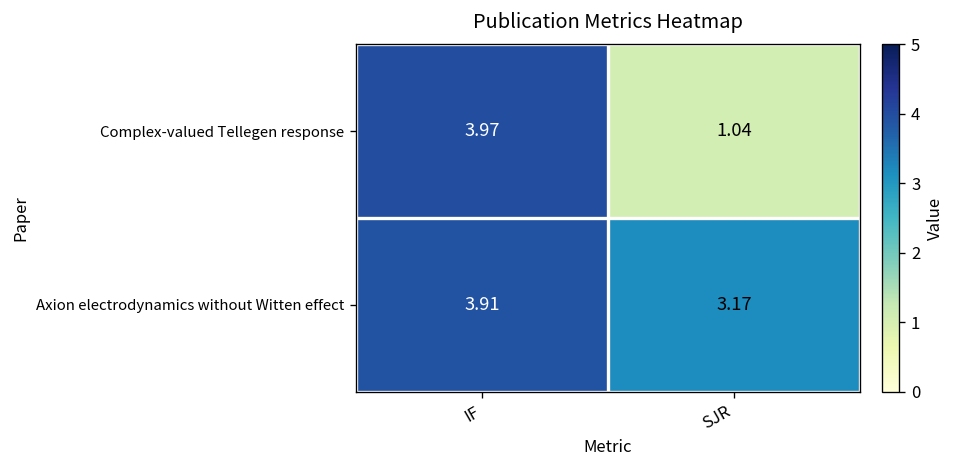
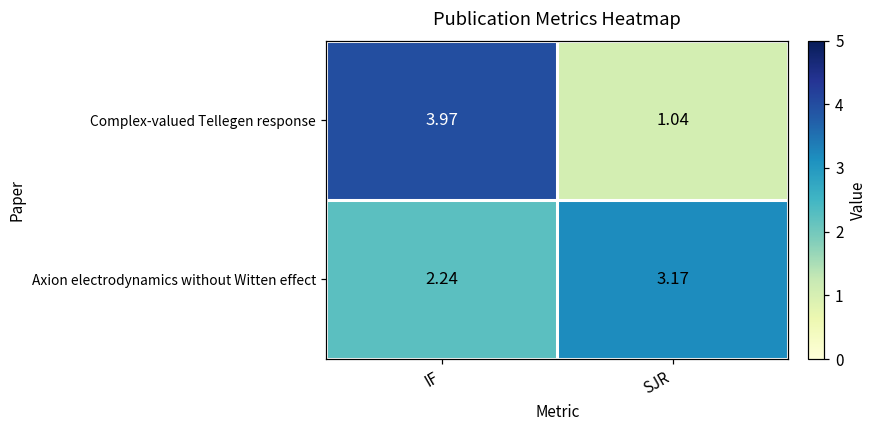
Axion electrodynamics without Witten effect, IF: 3.91 -> 2.24
